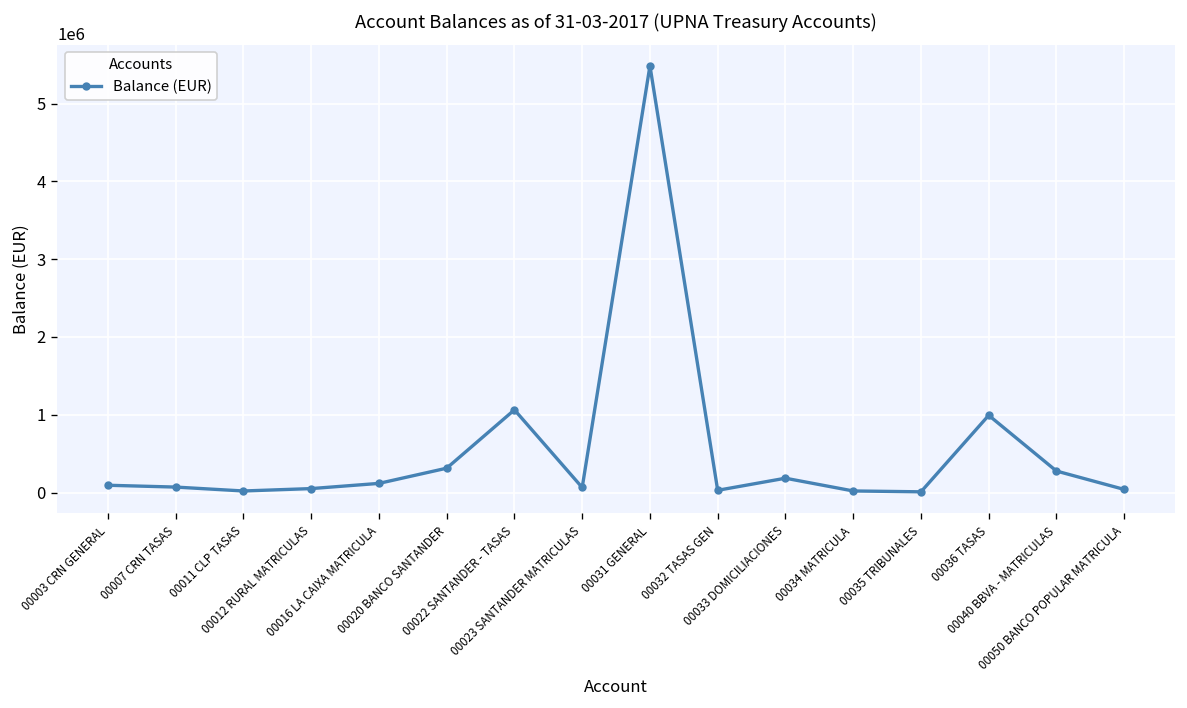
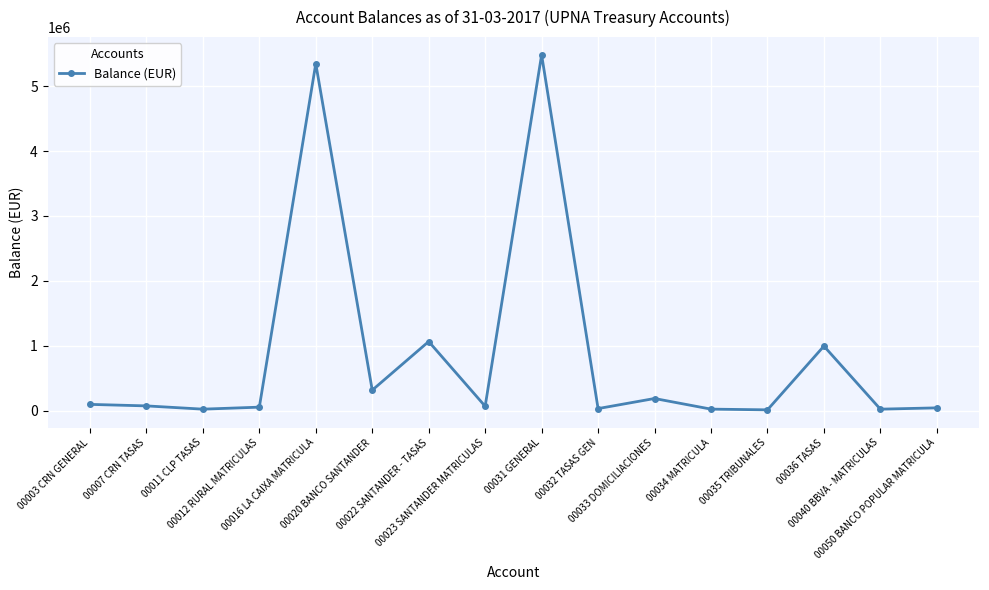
00016 LA CAIXA MATRICULA: 100000 -> 5300000
00040 BBVA - MATRICULAS: 300000 -> 0
